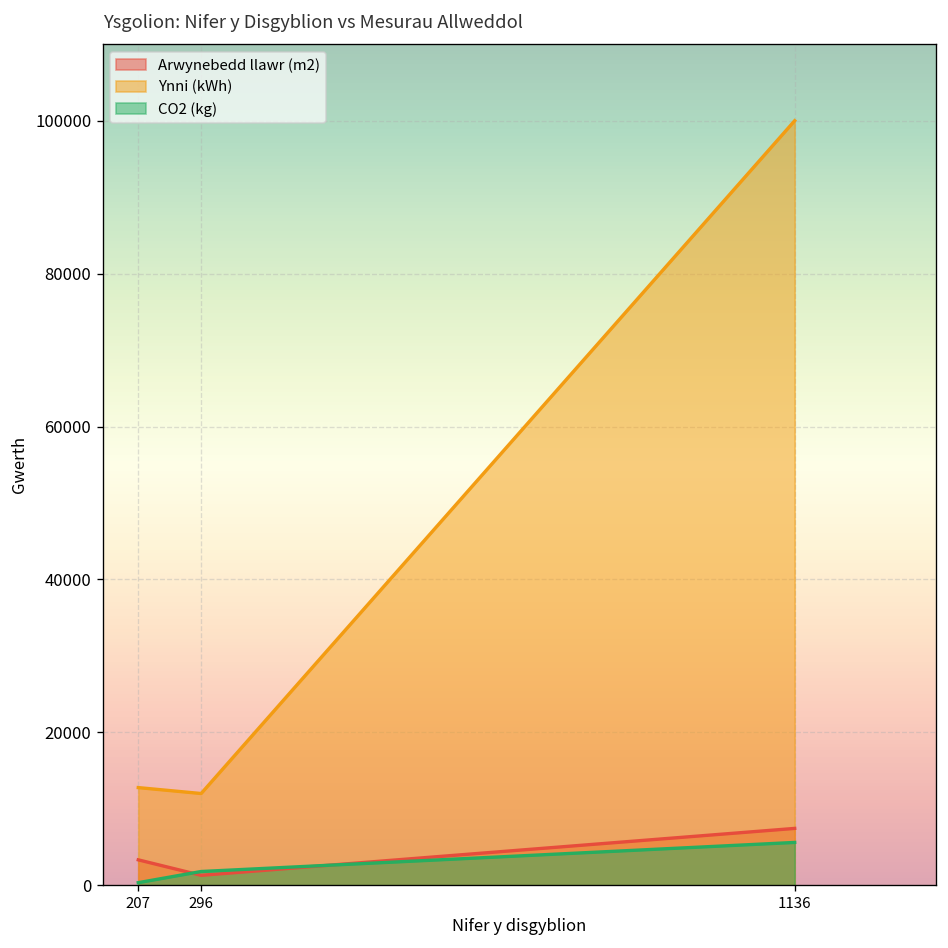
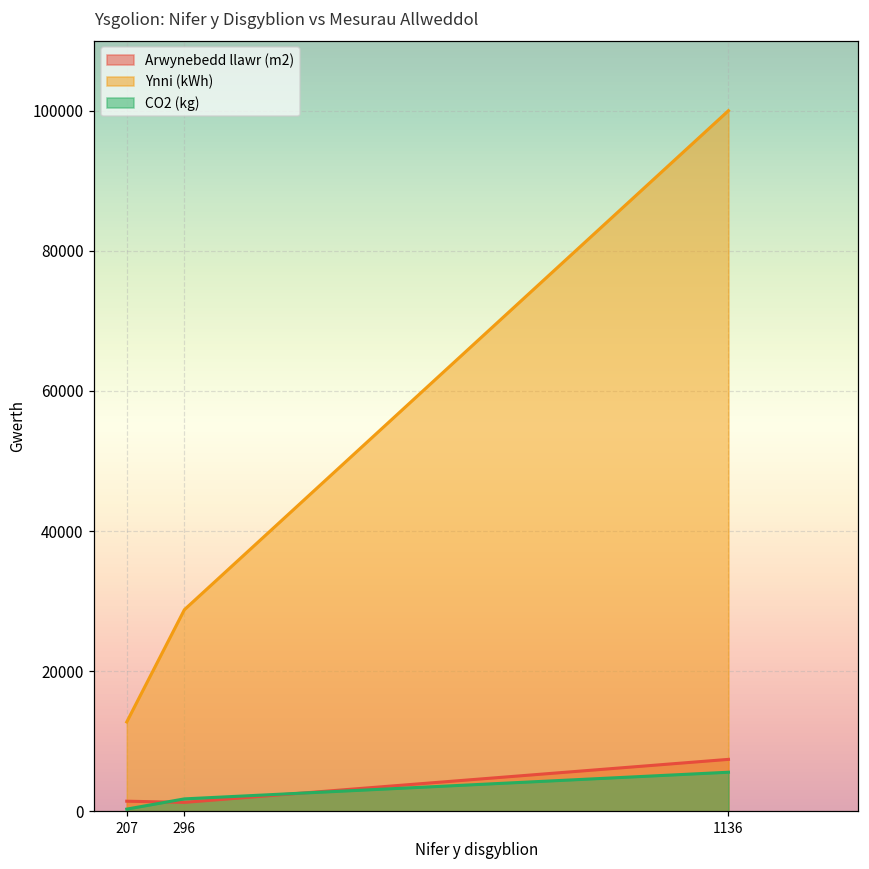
Arwynebedd llawr (m2), 207: 3000 -> 1000
Ynni (kWh), 296: 12000 -> 29000
